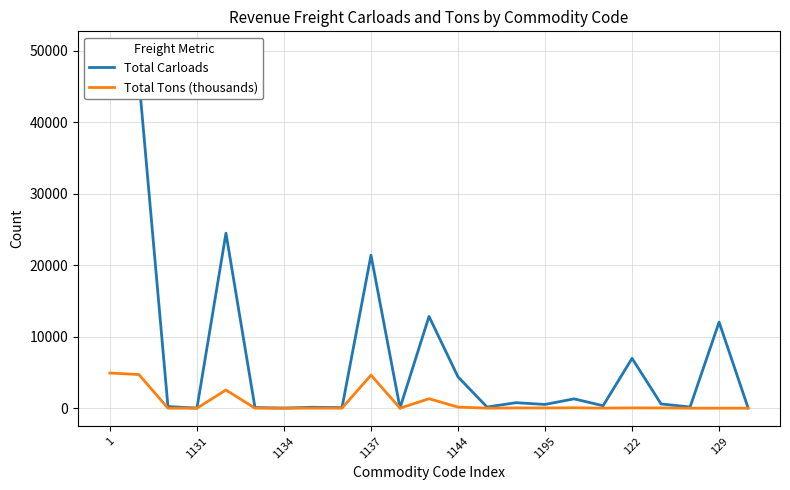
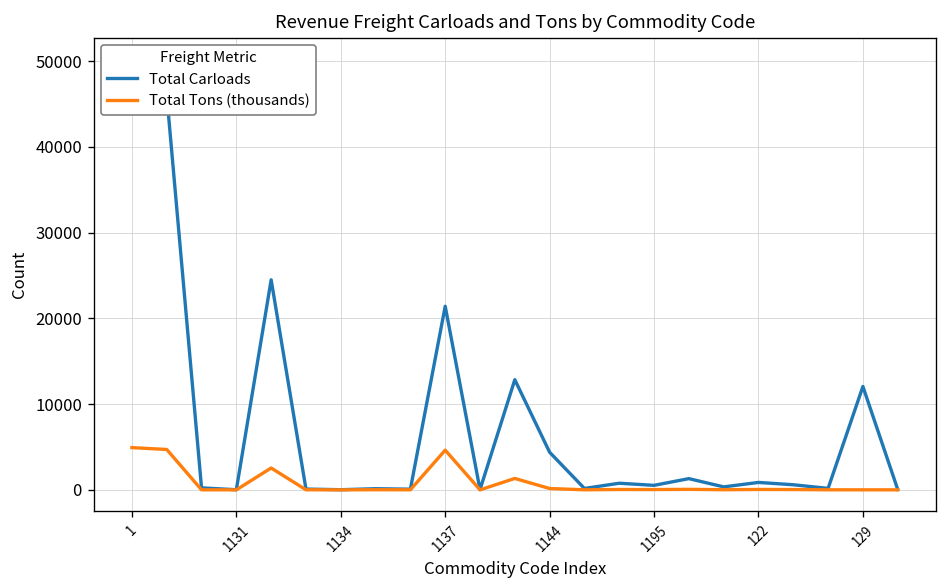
Total Carloads, 122: 7000 -> 1000
